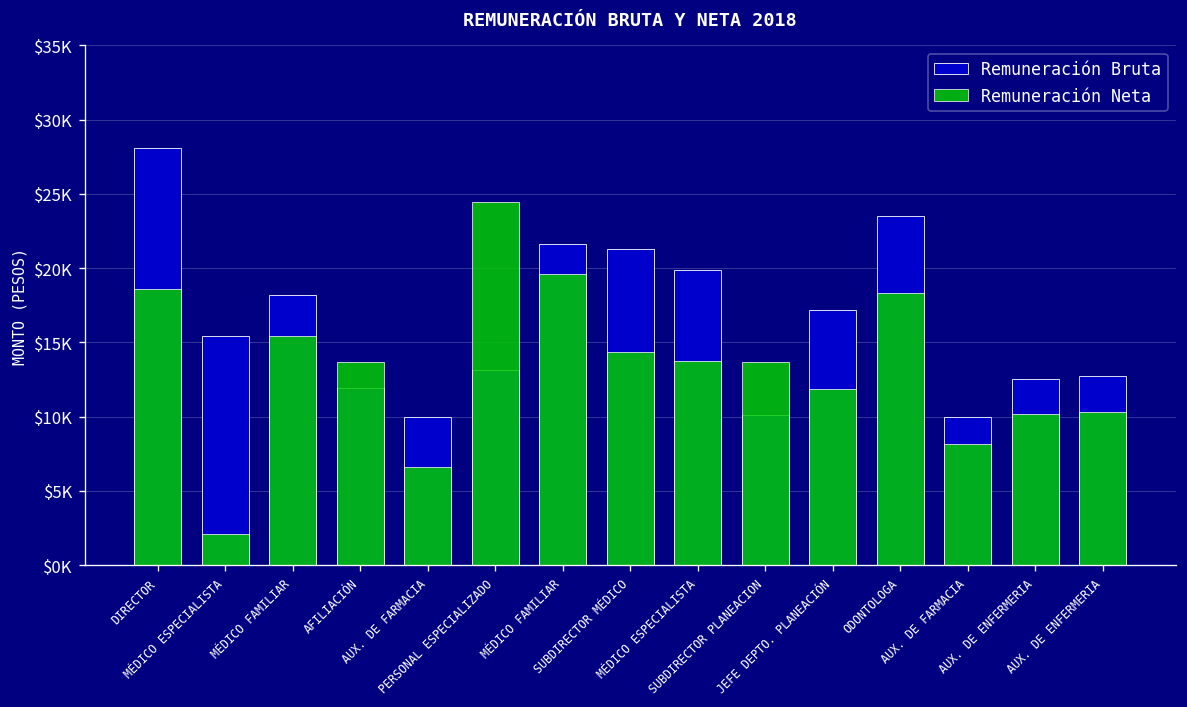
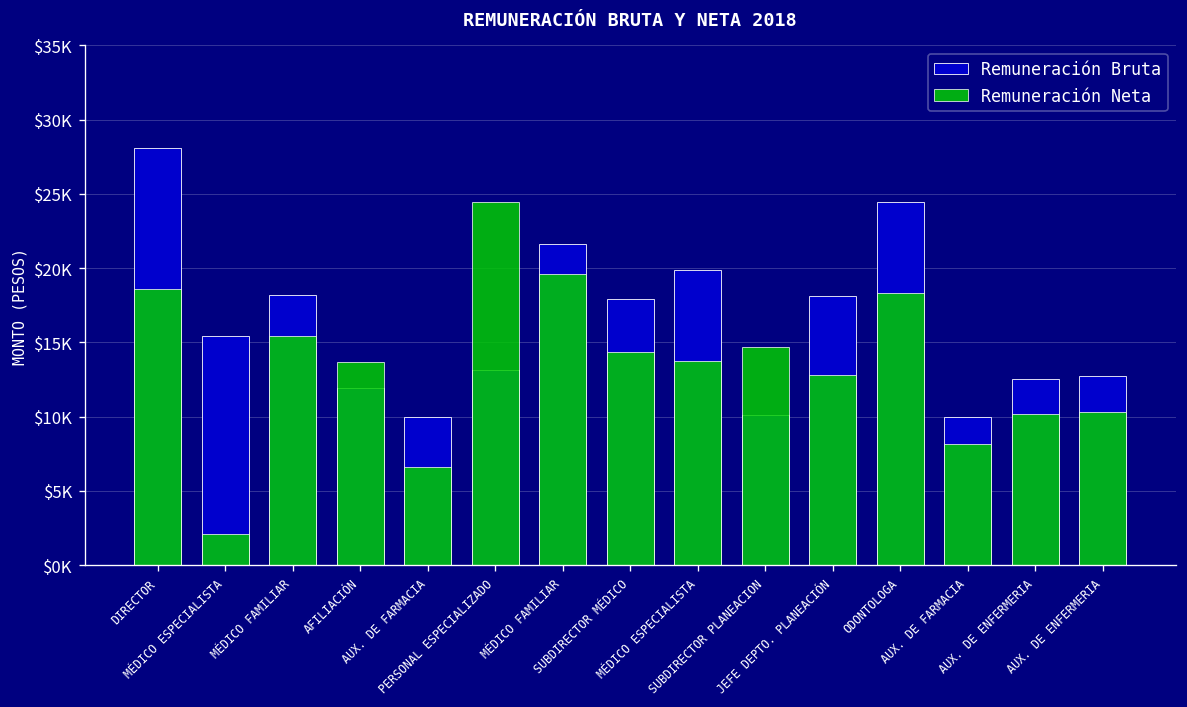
Remuneración Bruta, SUBDIRECTOR MÉDICO: $21300 -> $17900
Remuneración Neta, SUBDIRECTOR PLANEACION: $13700 -> $14700
Remuneración Bruta, JEFE DEPTO. PLANEACIÓN: $17200 -> $18100
Remuneración Neta, JEFE DEPTO. PLANEACIÓN: $11900 -> $12800
Remuneración Bruta, ODONTOLOGA: $23500 -> $24400
